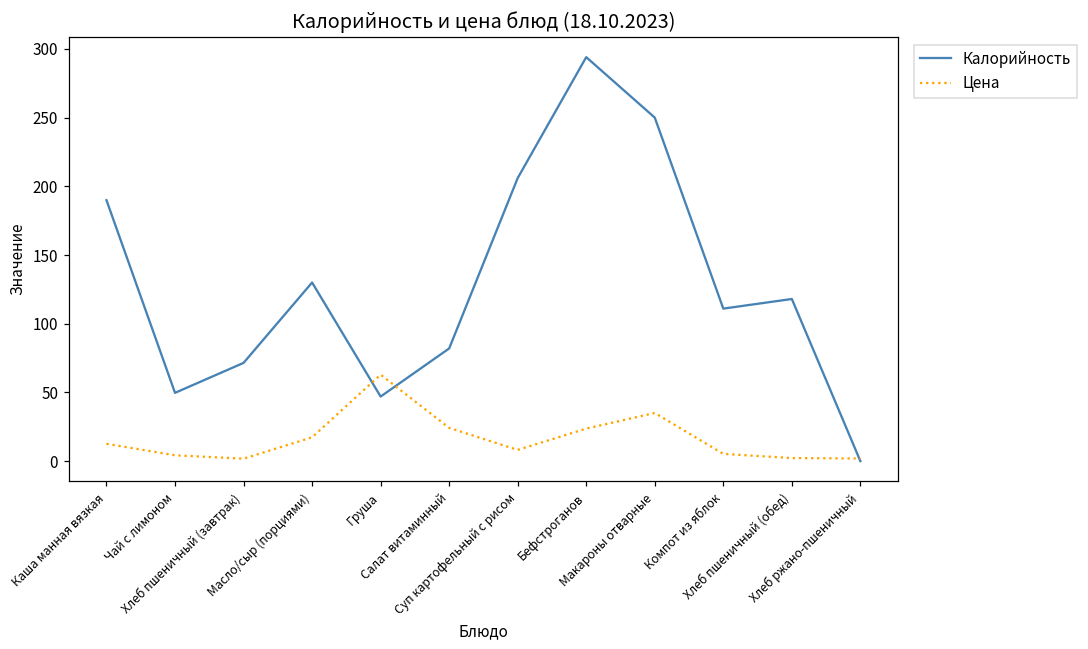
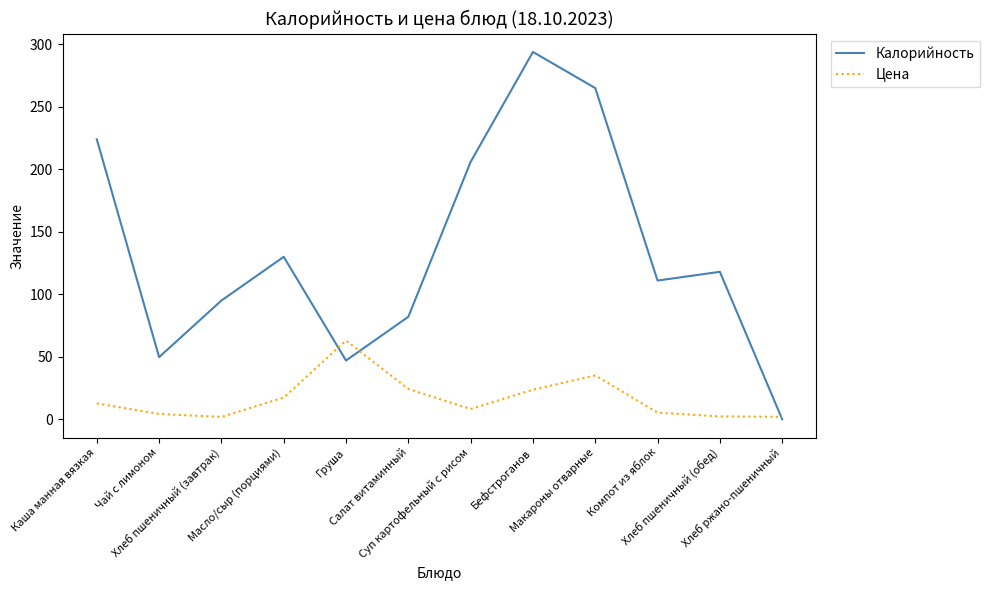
Калорийность, Каша манная вязкая: 190 -> 224
Калорийность, Хлеб пшеничный (завтрак): 72 -> 95
Калорийность, Макароны отварные: 250 -> 265
